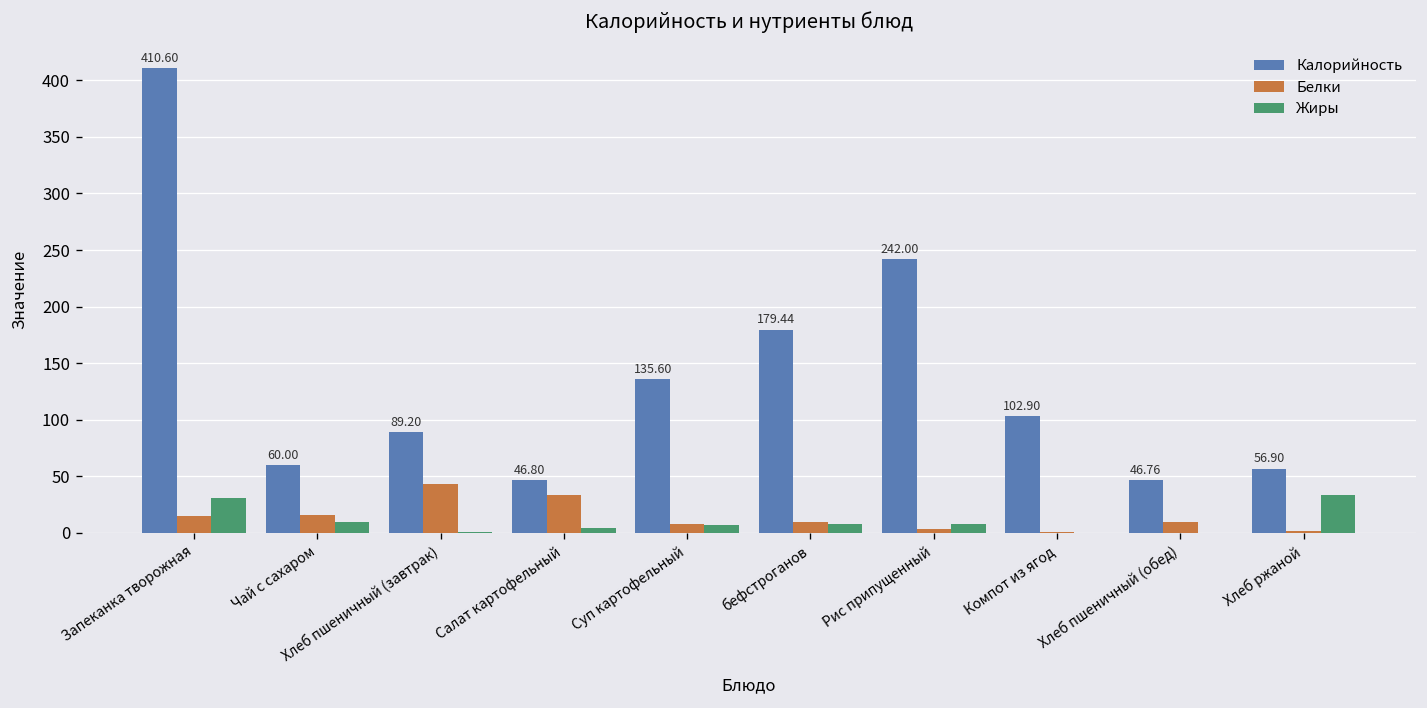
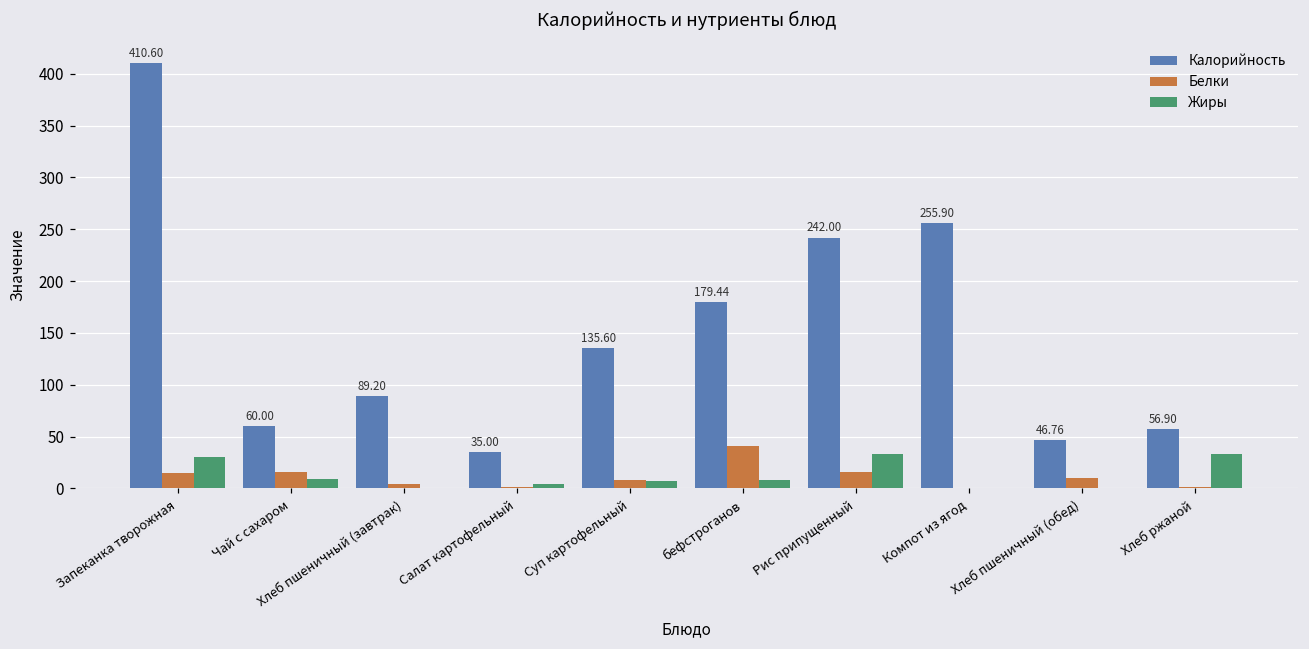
Белки, Хлеб пшеничный (завтрак): 40 -> 0
Калорийность, Салат картофельный: 46.80 -> 35.00
Белки, Салат картофельный: 30 -> 0
Белки, бефстроганов: 10 -> 40
Белки, Рис припущенный: 0 -> 20
Жиры, Рис припущенный: 10 -> 30
Калорийность, Компот из ягод: 102.90 -> 255.90
